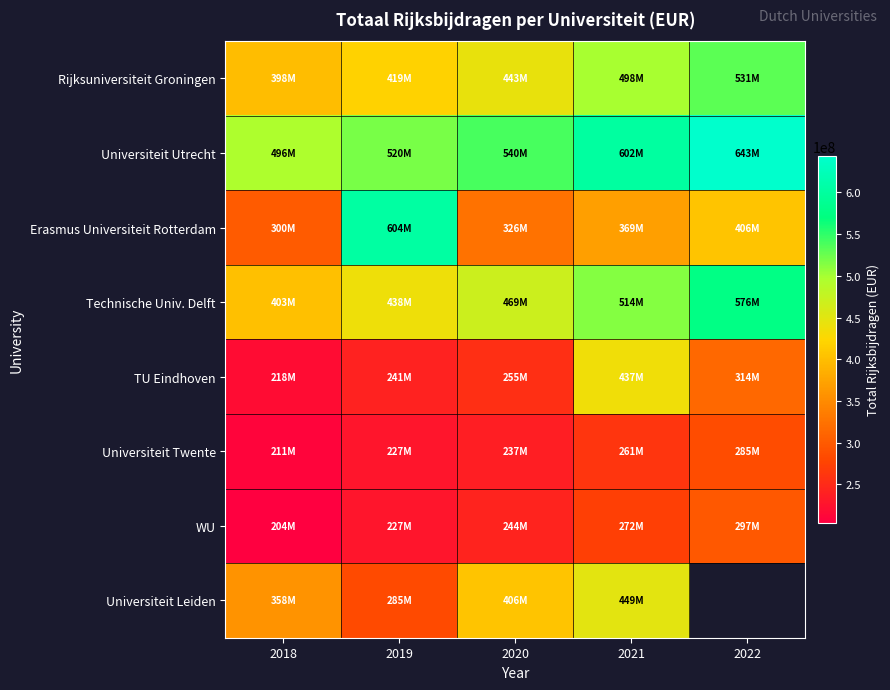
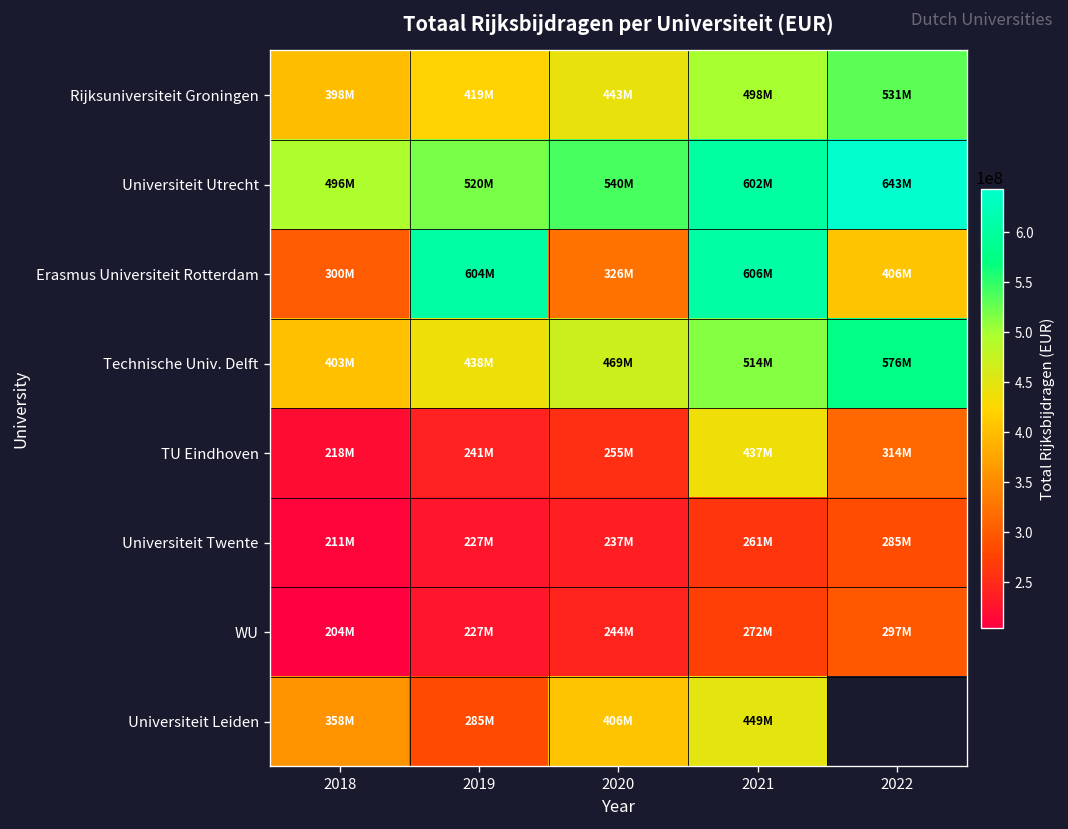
Erasmus Universiteit Rotterdam, 2021: 369M -> 606M
